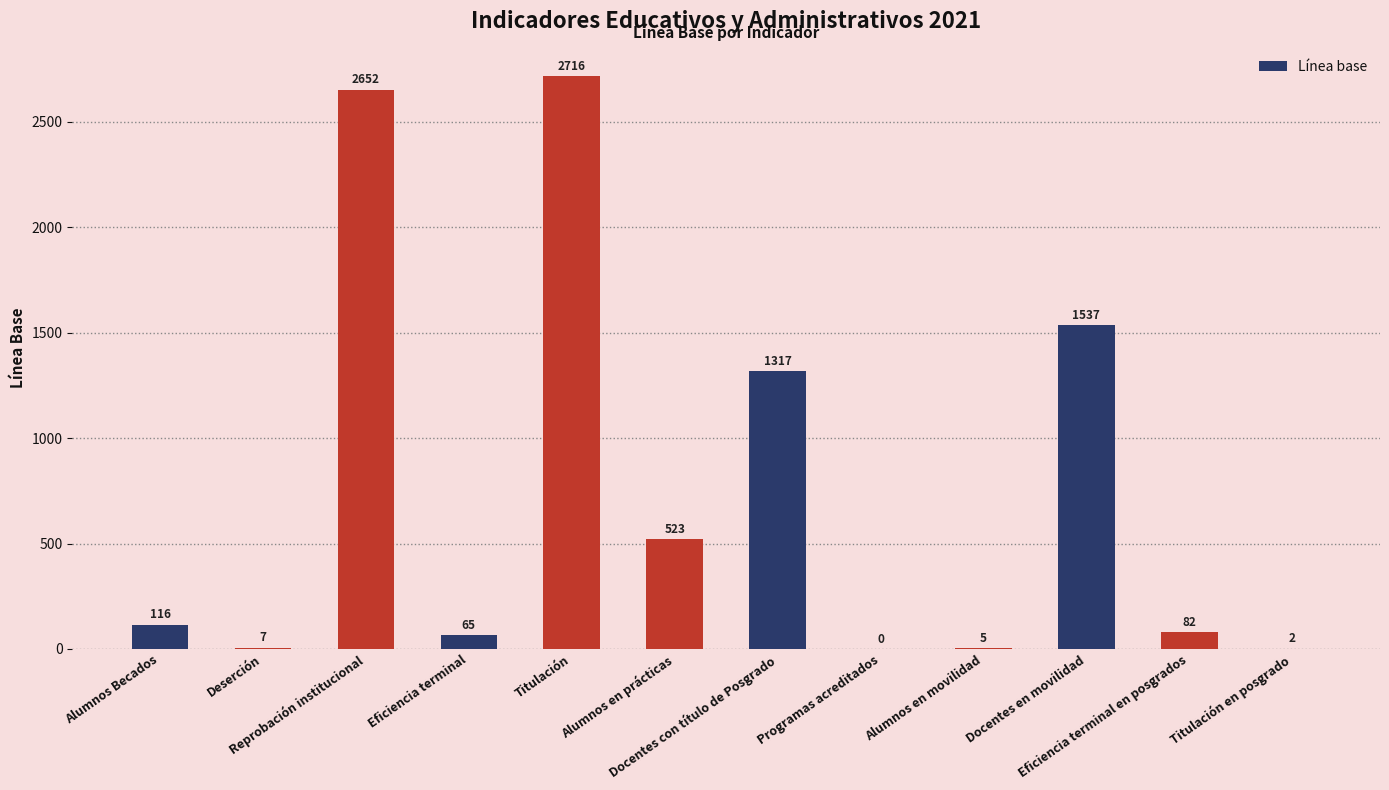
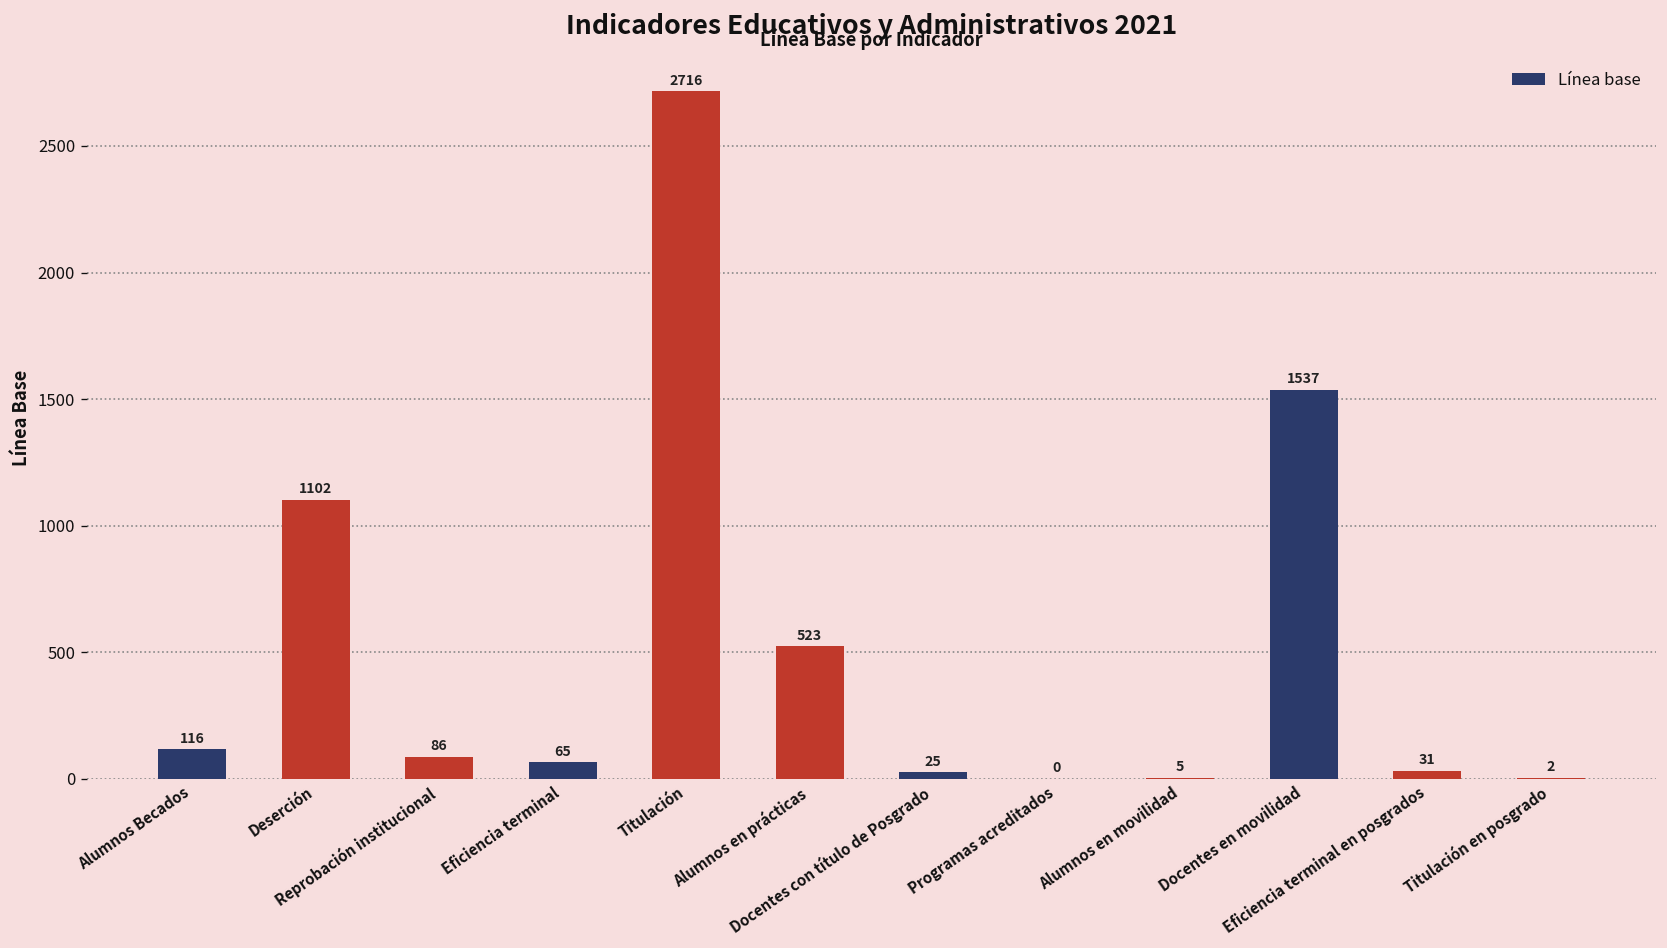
Deserción: 7 -> 1102
Reprobación institucional: 2652 -> 86
Docentes con título de Posgrado: 1317 -> 25
Eficiencia terminal en posgrados: 82 -> 31
